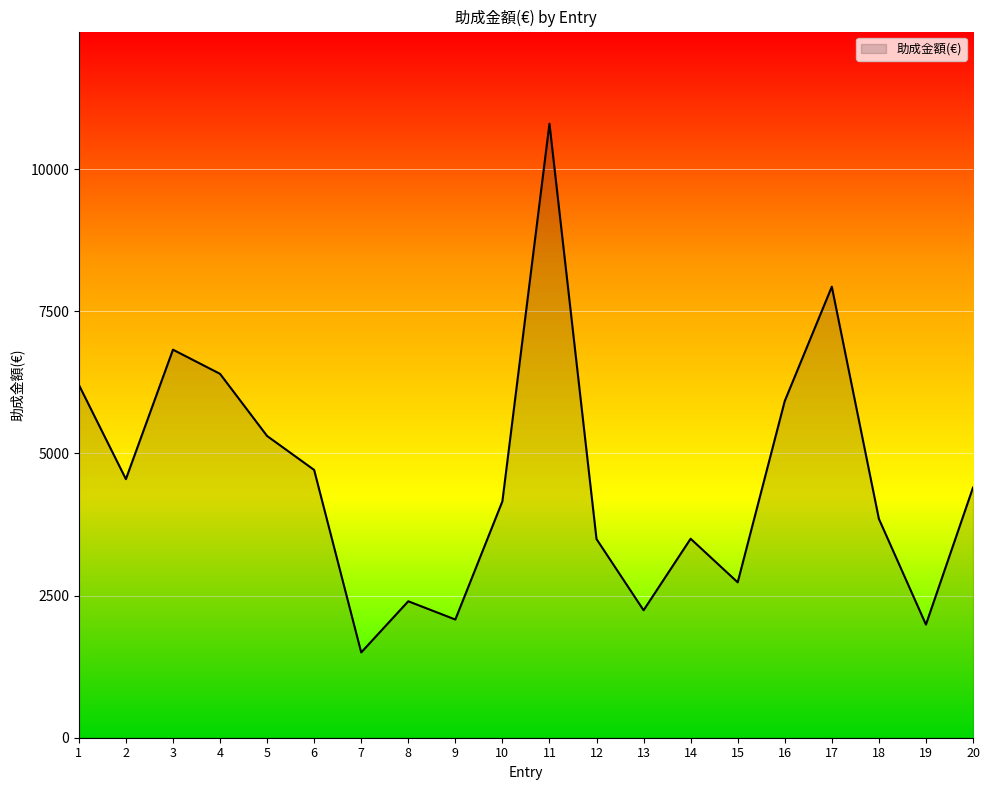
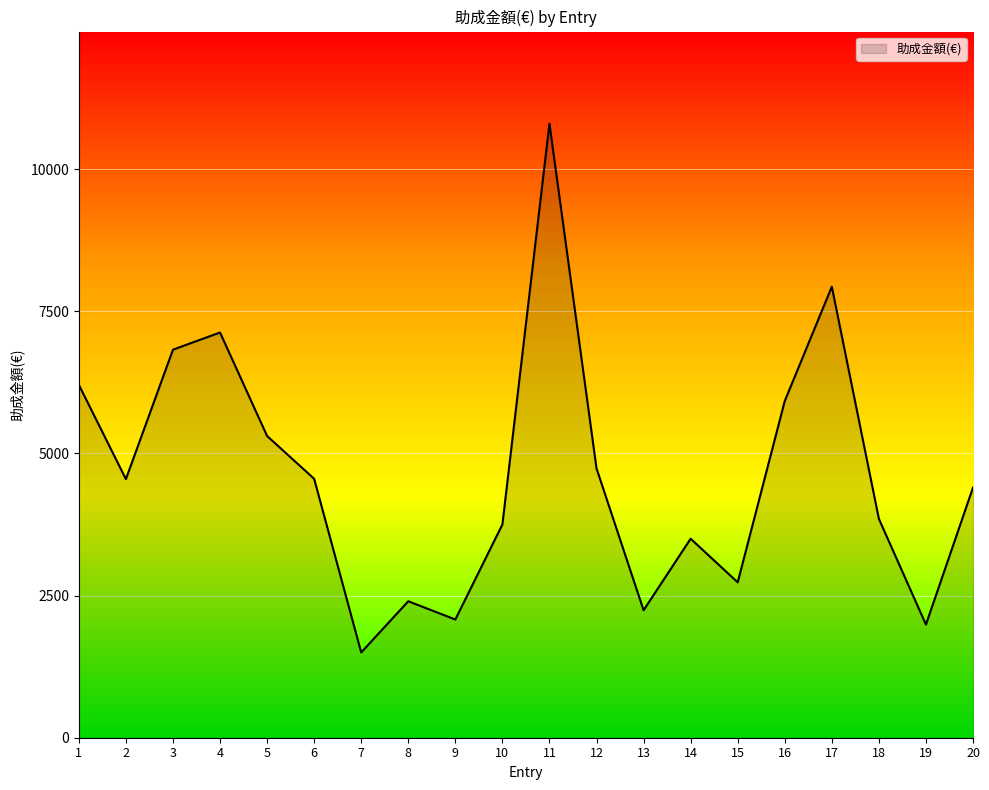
4: 6400 -> 7100
6: 4700 -> 4600
10: 4200 -> 3800
12: 3500 -> 4700
